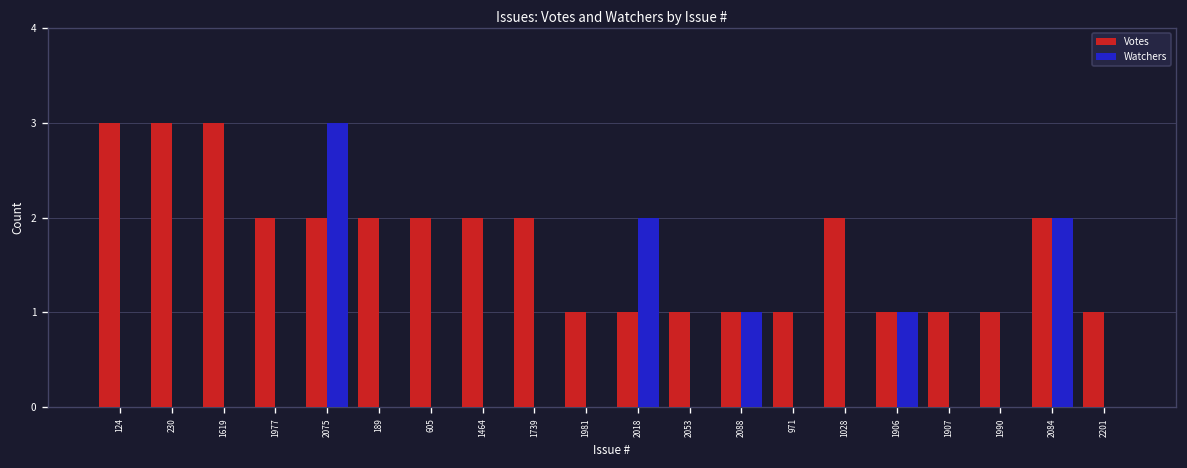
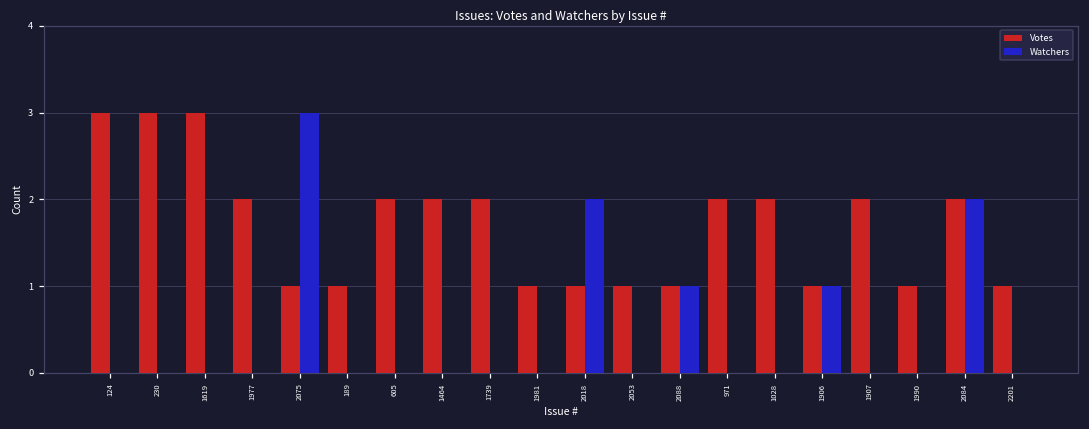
Votes, 2075: 2 -> 1
Votes, 189: 2 -> 1
Votes, 971: 1 -> 2
Votes, 1907: 1 -> 2
